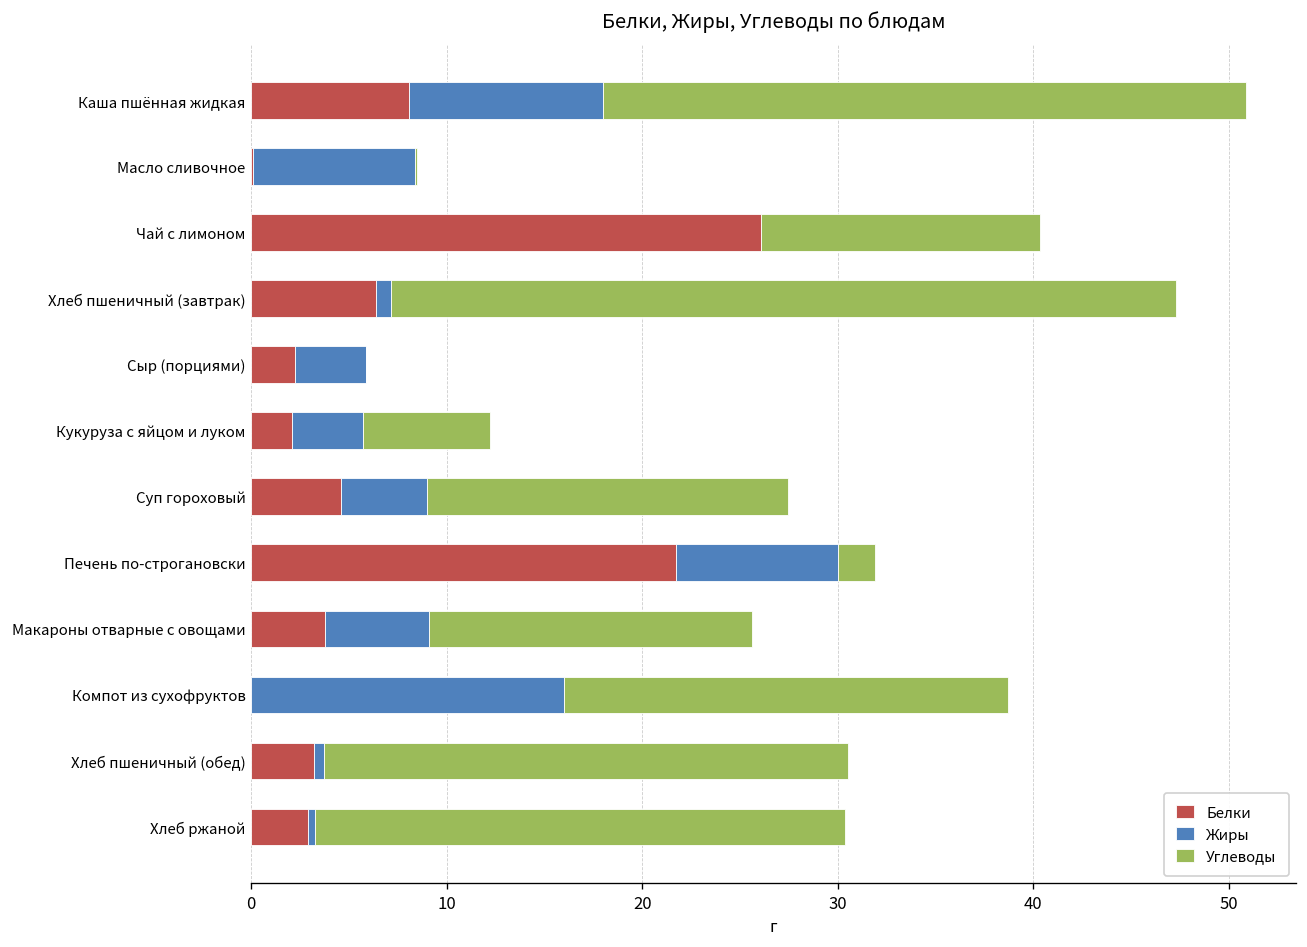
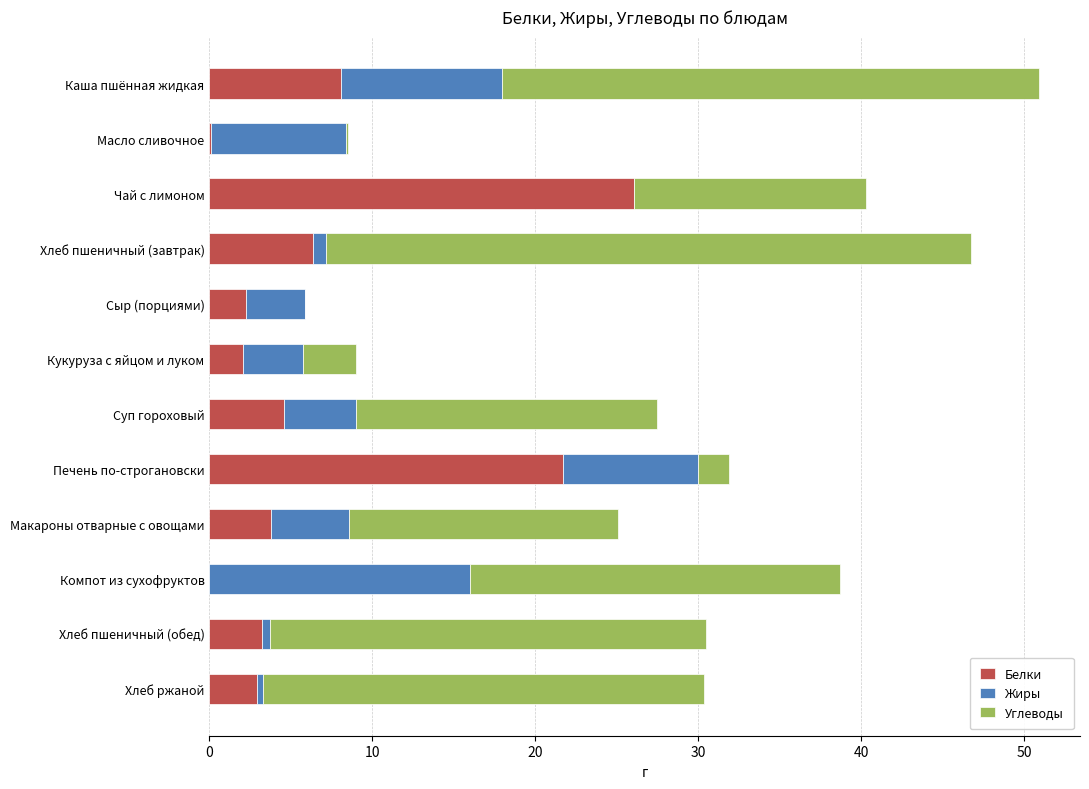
Углеводы, Хлеб пшеничный (завтрак): 40.1 -> 39.6
Углеводы, Кукуруза с яйцом и луком: 6.5 -> 3.3
Жиры, Макароны отварные с овощами: 5.3 -> 4.8
